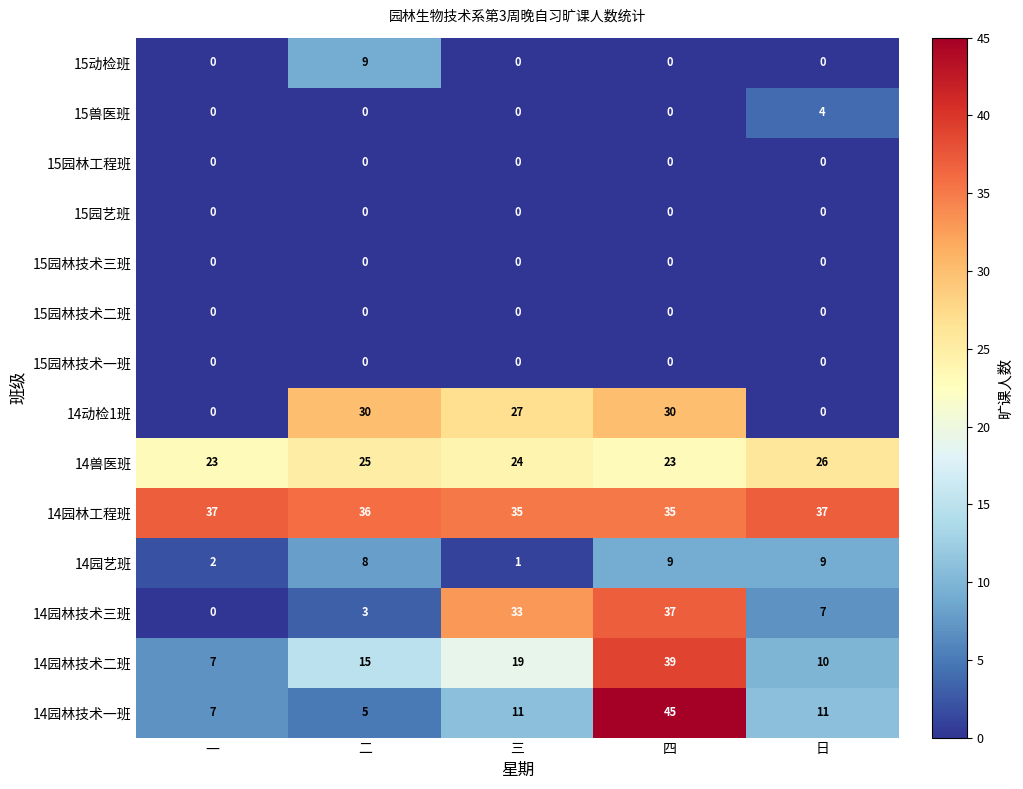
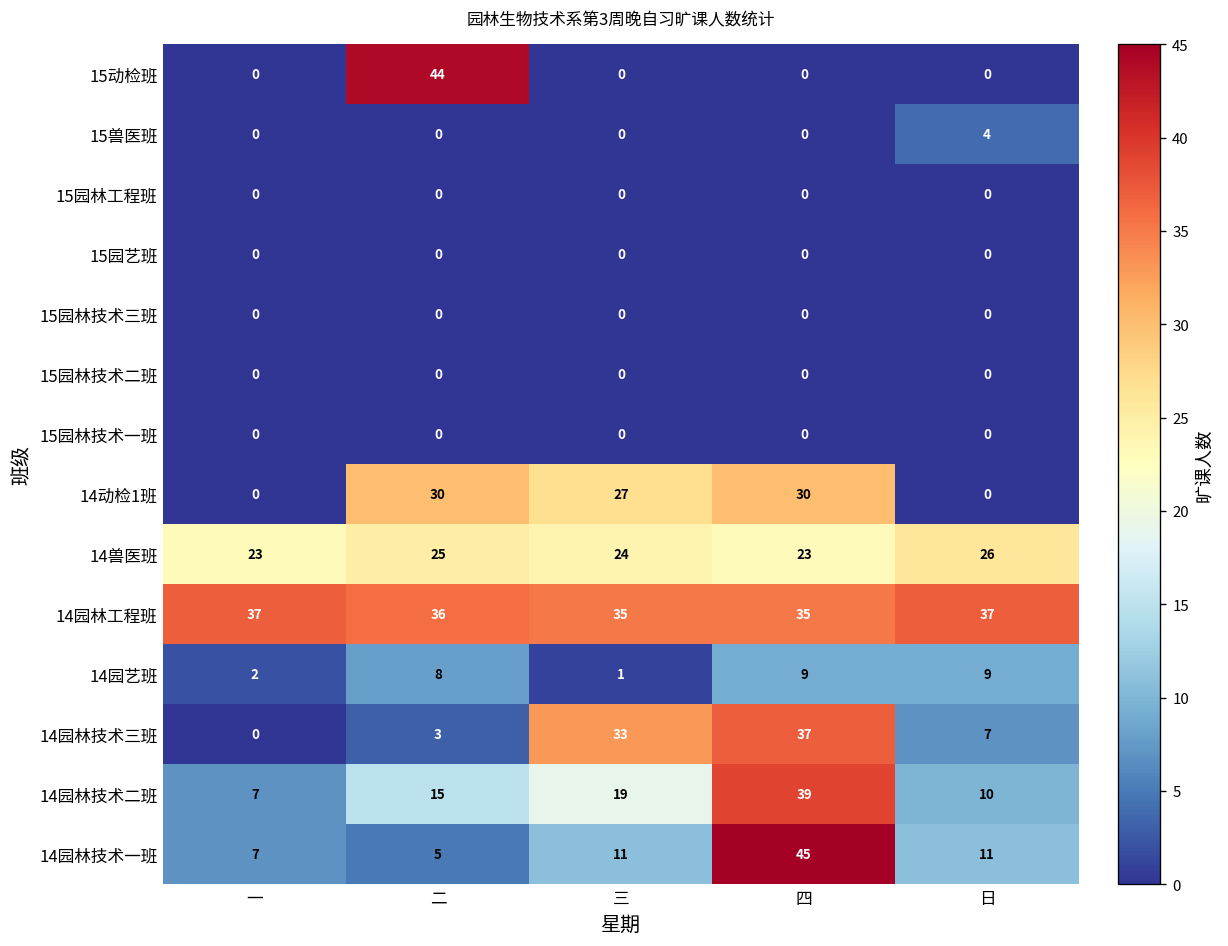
15动检班, 二: 9 -> 44
